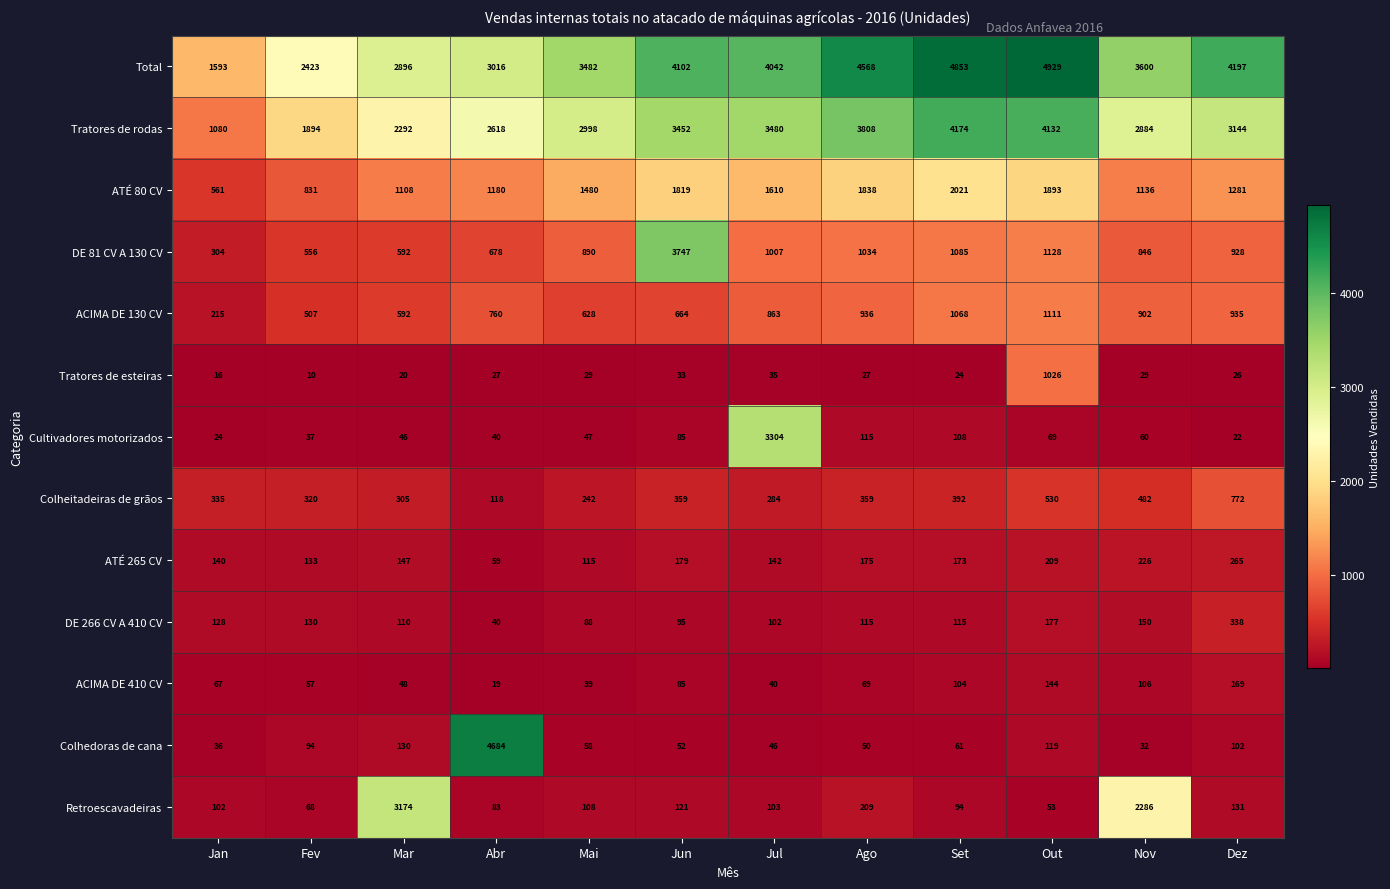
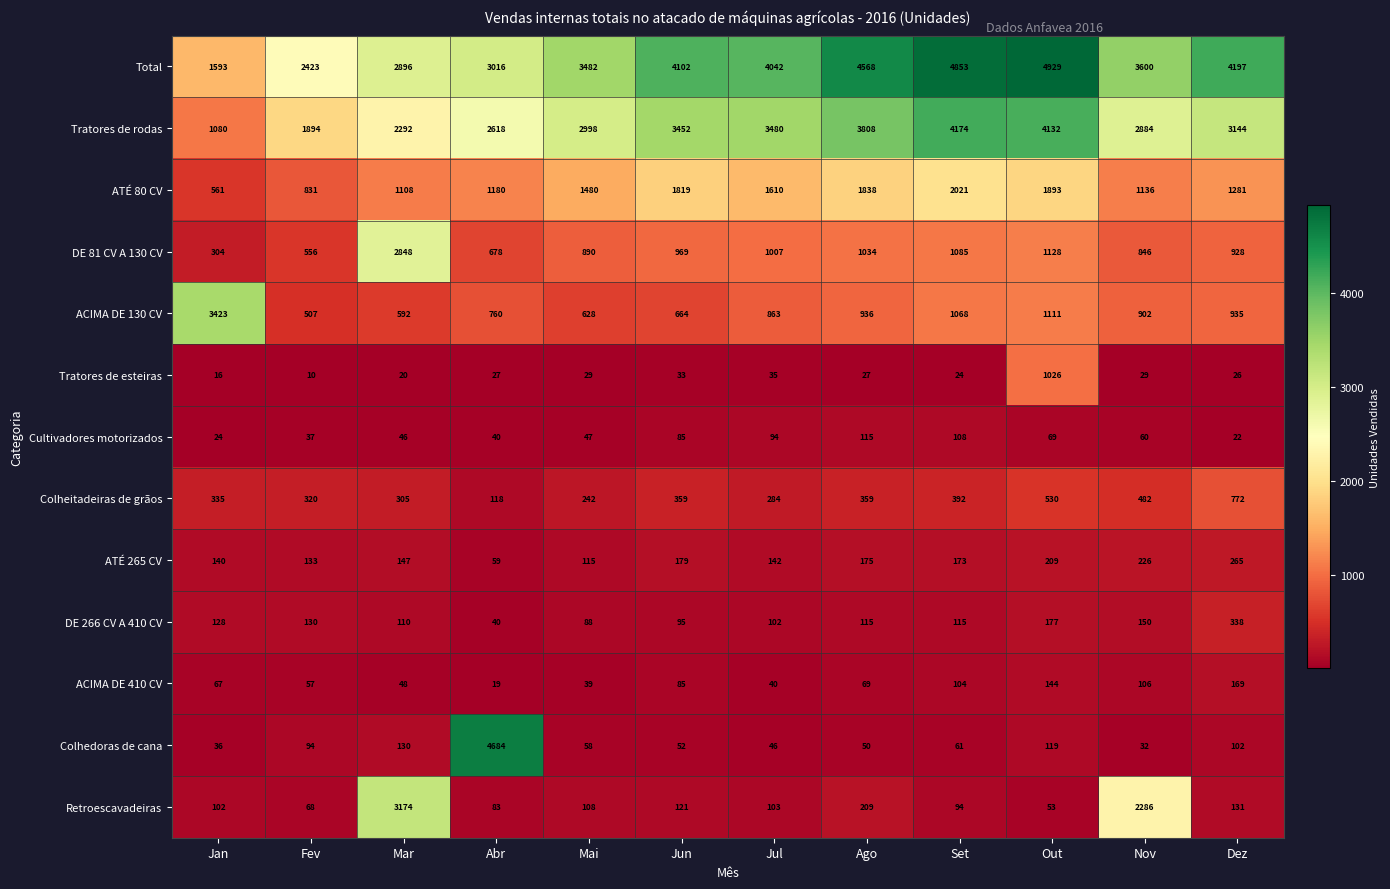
DE 81 CV A 130 CV, Mar: 592 -> 2848
DE 81 CV A 130 CV, Jun: 3747 -> 969
ACIMA DE 130 CV, Jan: 215 -> 3423
Cultivadores motorizados, Jul: 3304 -> 94
